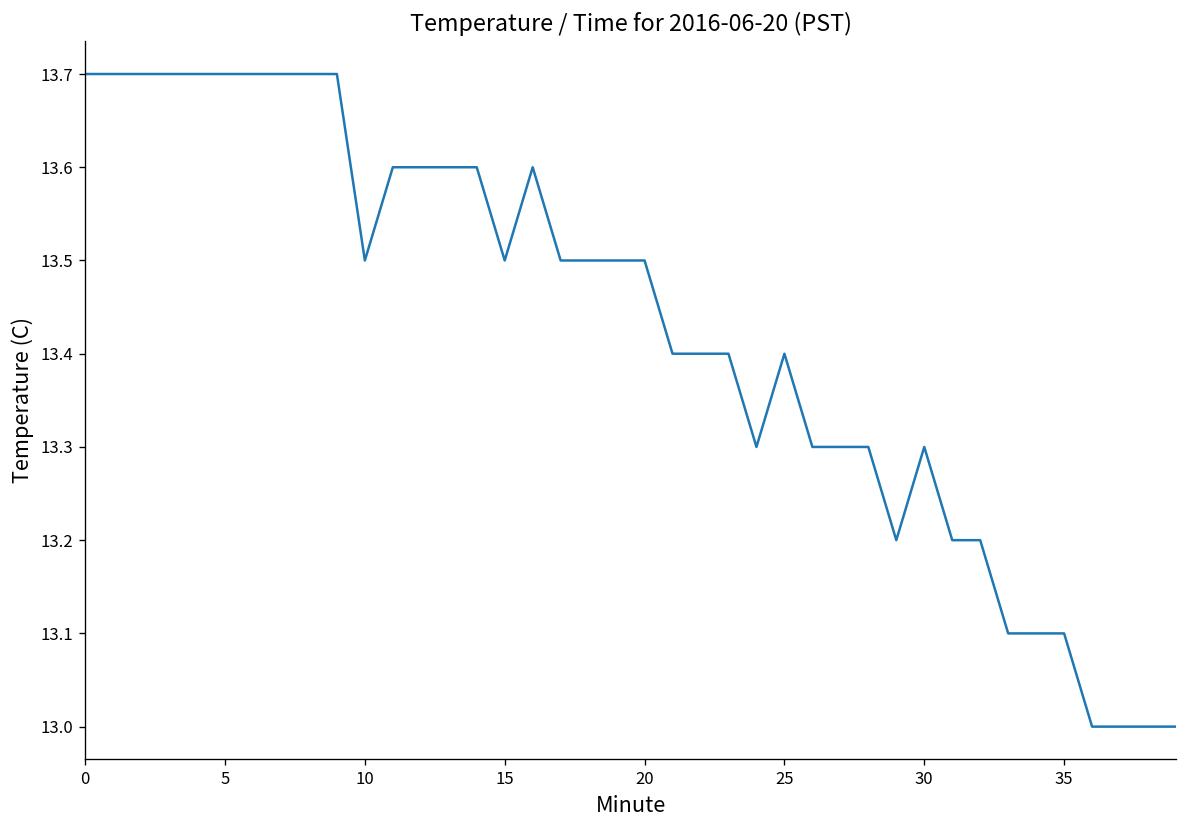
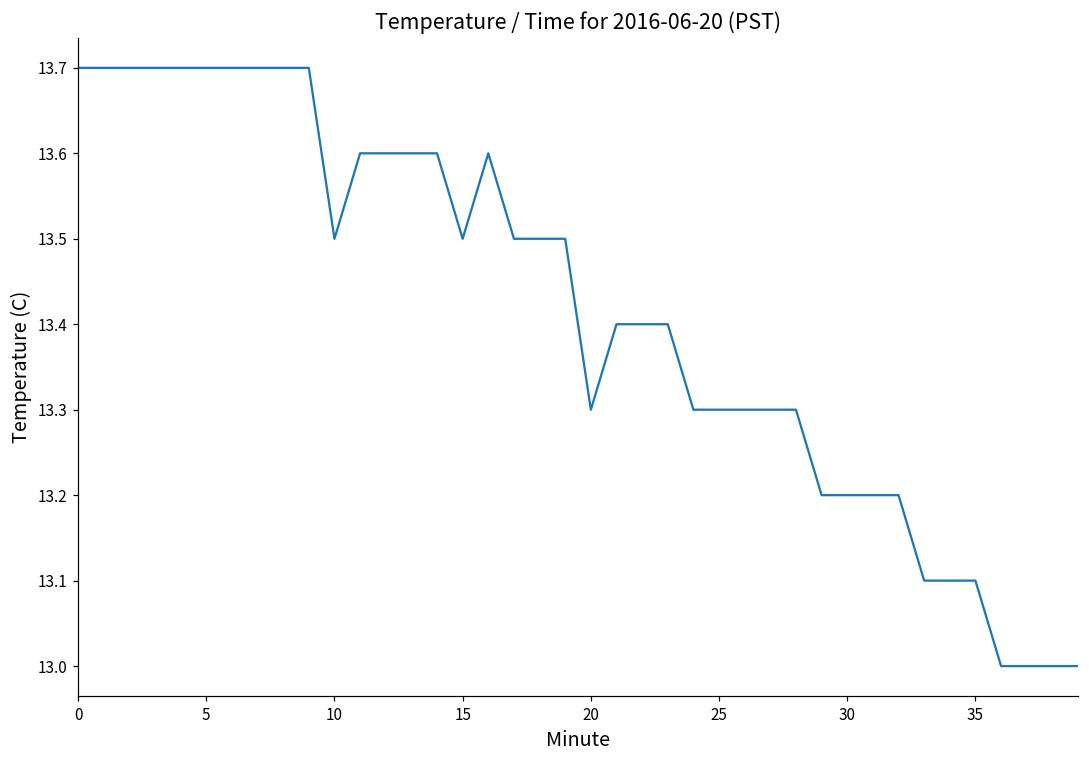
20: 13.5 -> 13.3
25: 13.4 -> 13.3
30: 13.3 -> 13.2
